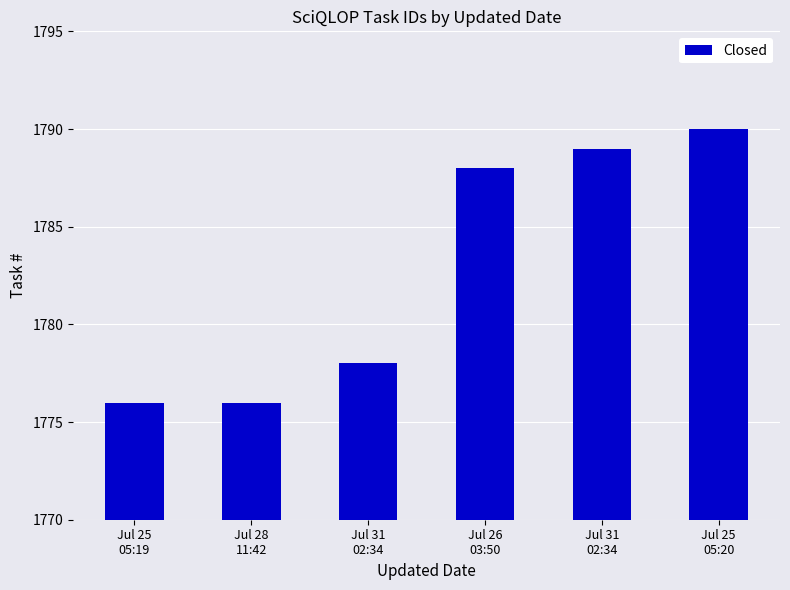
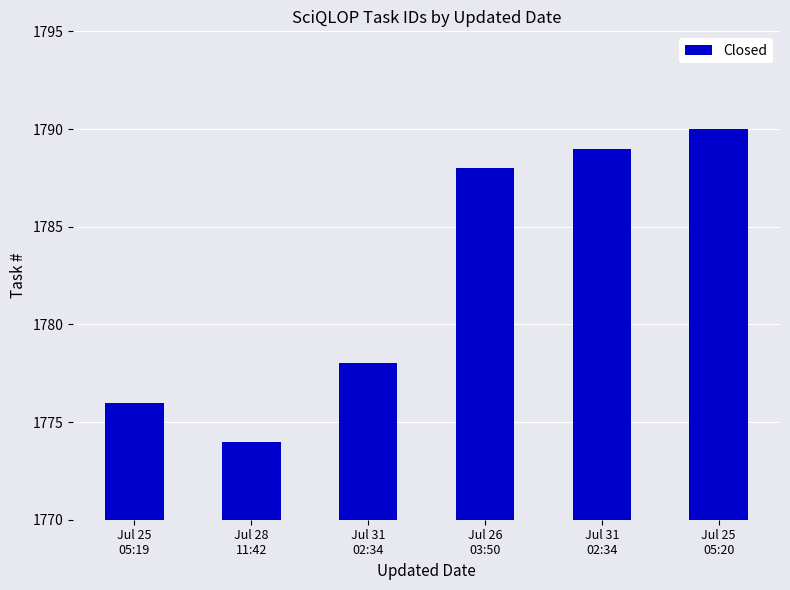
Jul 28 11:42: 1776 -> 1774
